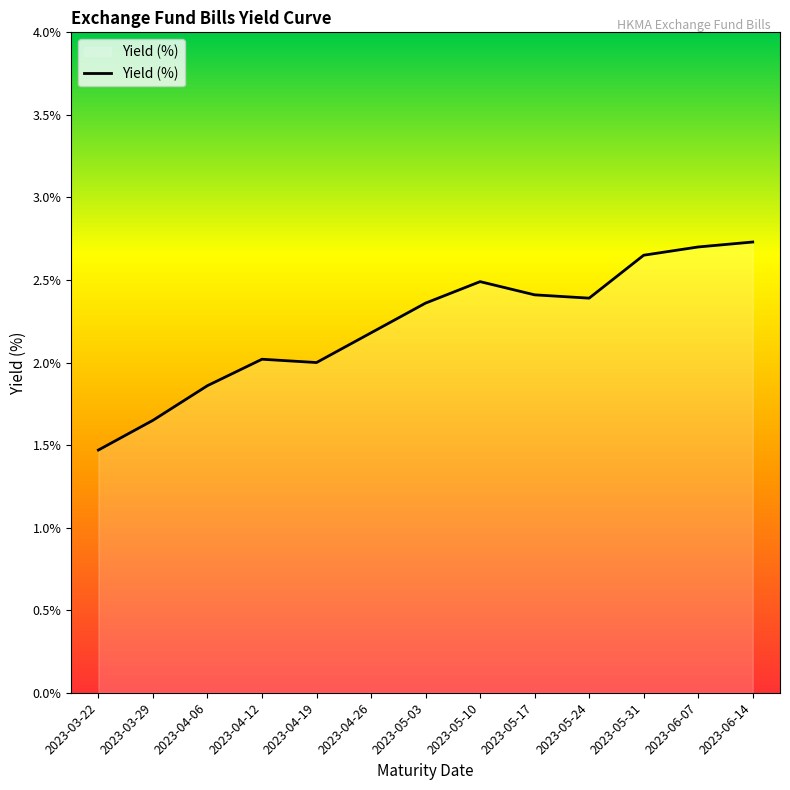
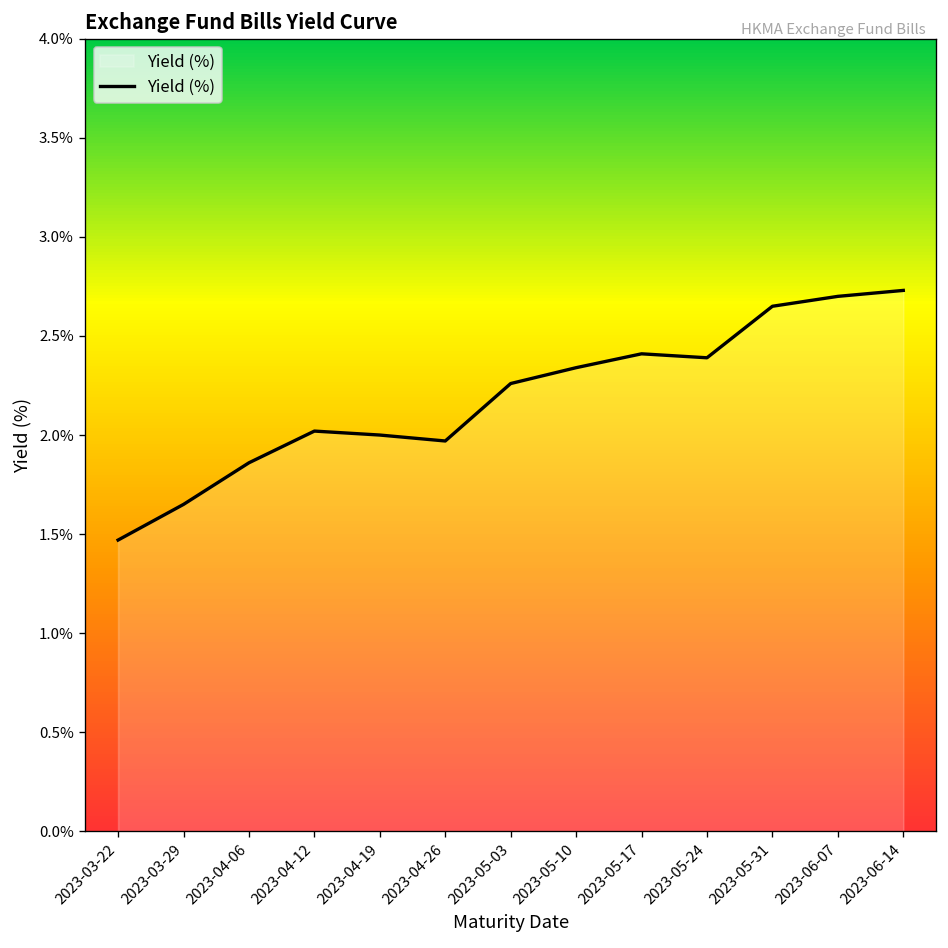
2023-04-26: 2.18% -> 1.97%
2023-05-03: 2.36% -> 2.26%
2023-05-10: 2.49% -> 2.34%
